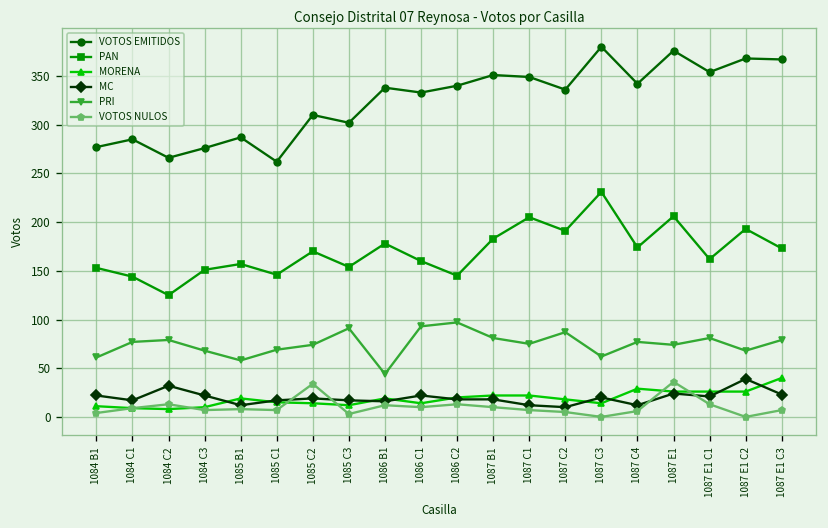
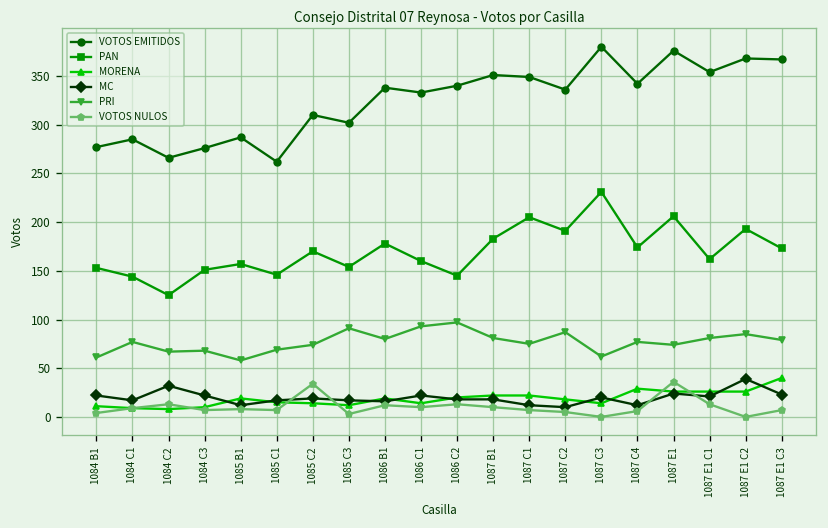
PRI, 1084 C2: 80 -> 70
PRI, 1086 B1: 40 -> 80
PRI, 1087 E1 C2: 70 -> 90
